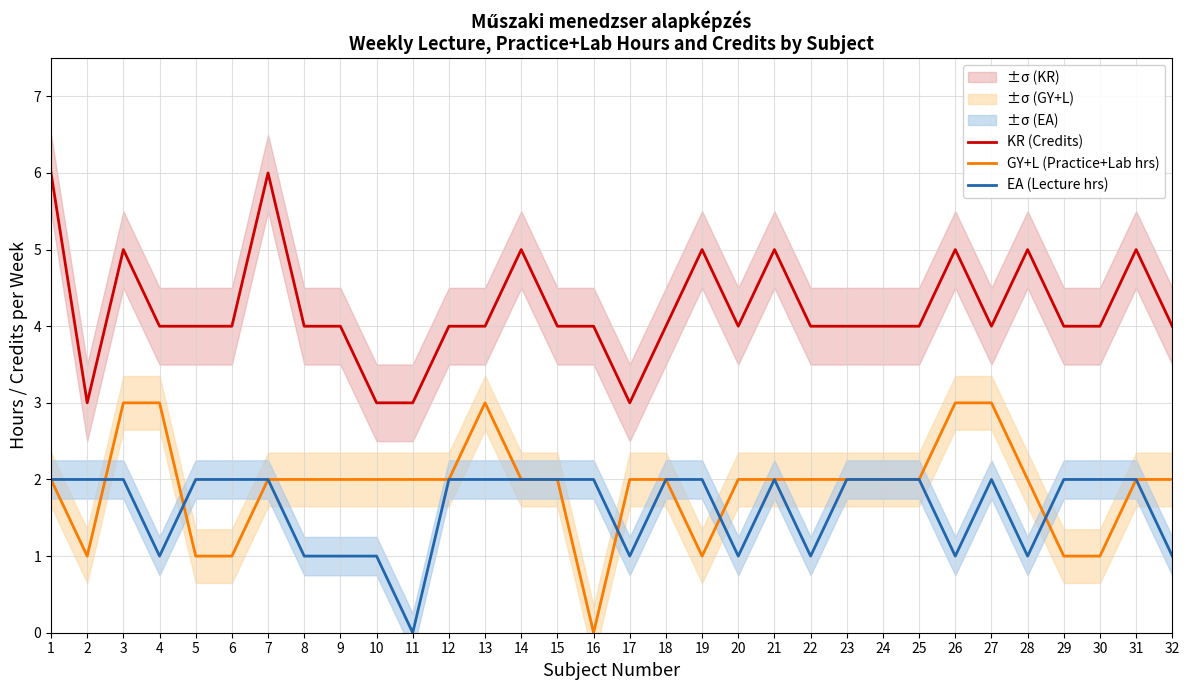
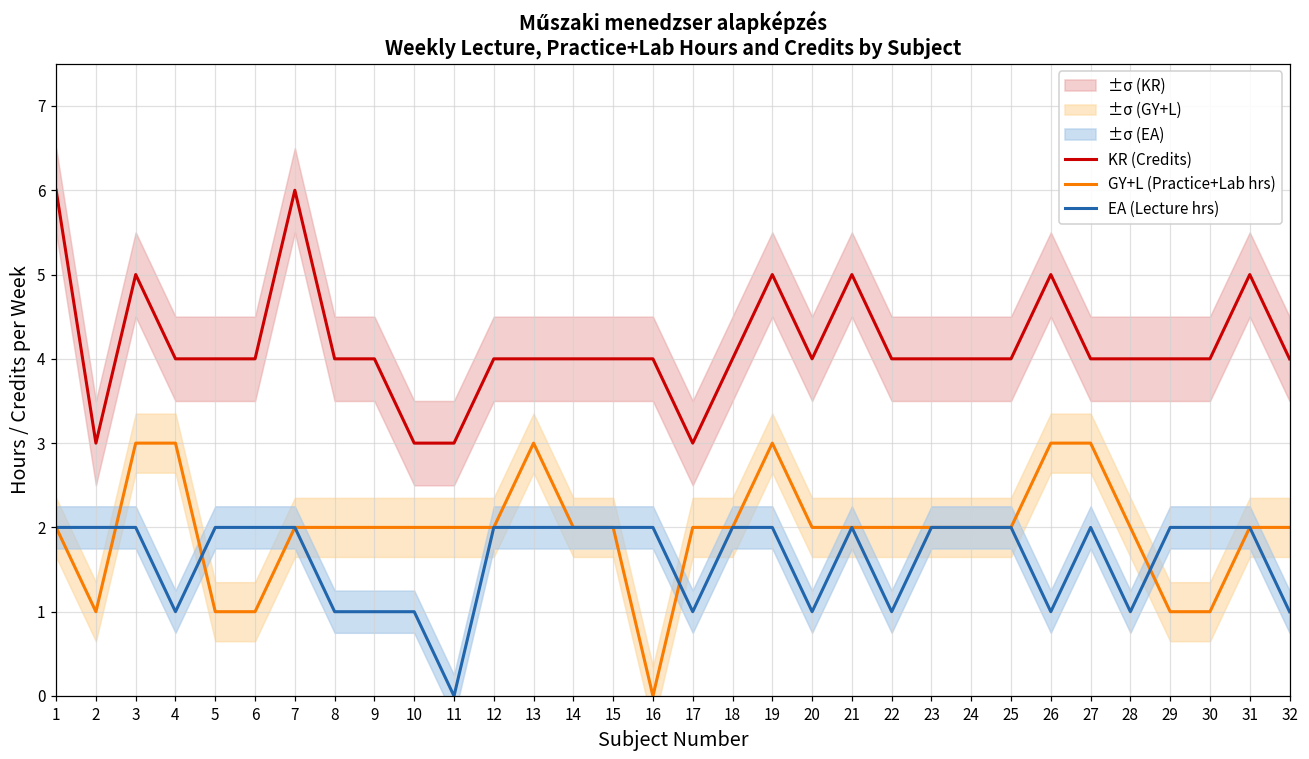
KR (Credits), 14: 5 -> 4
GY+L (Practice+Lab hrs), 19: 1 -> 3
KR (Credits), 28: 5 -> 4
